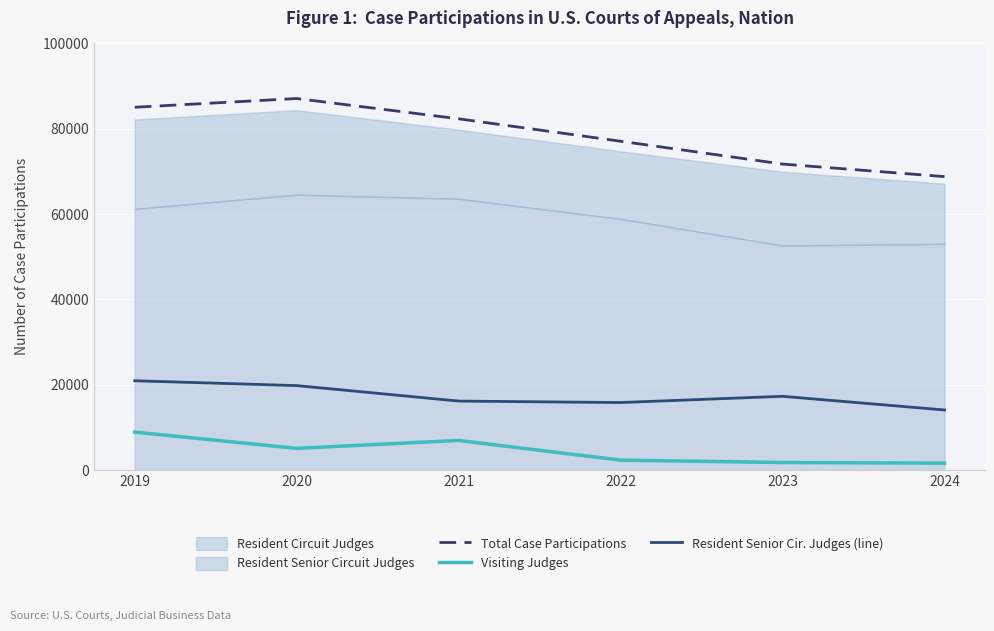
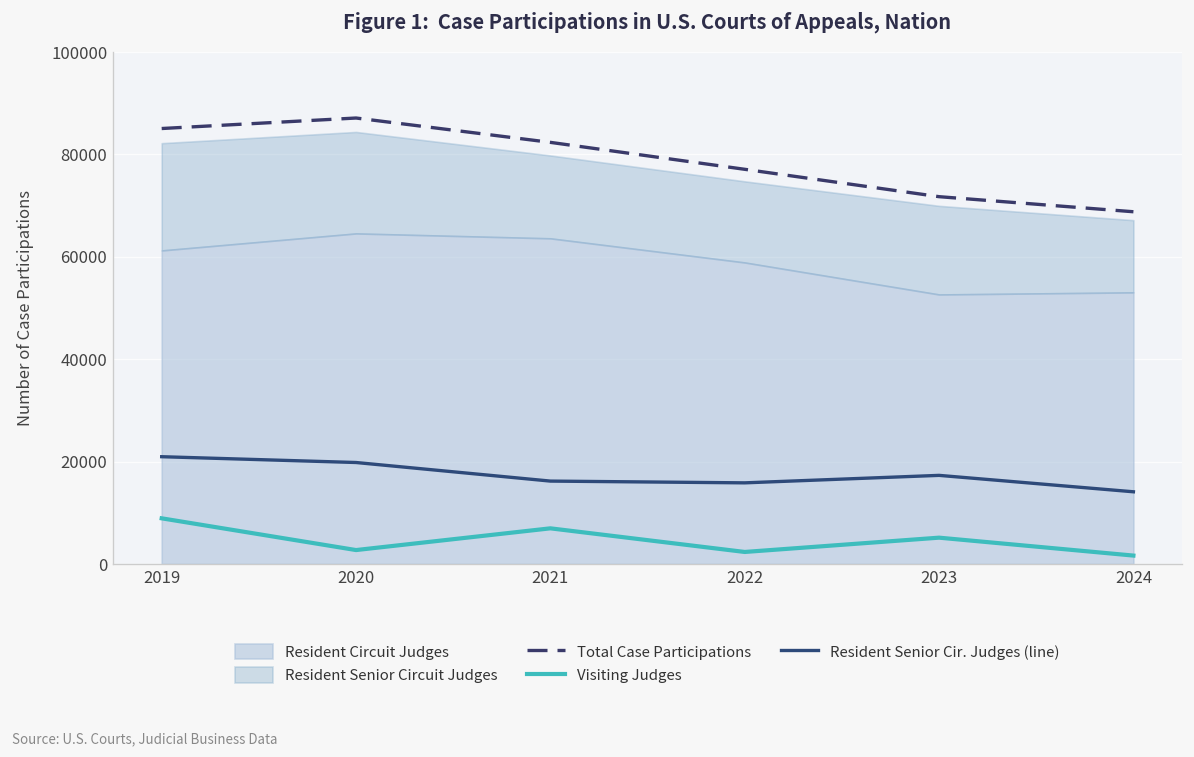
Visiting Judges, 2020: 5000 -> 3000
Visiting Judges, 2023: 2000 -> 5000
